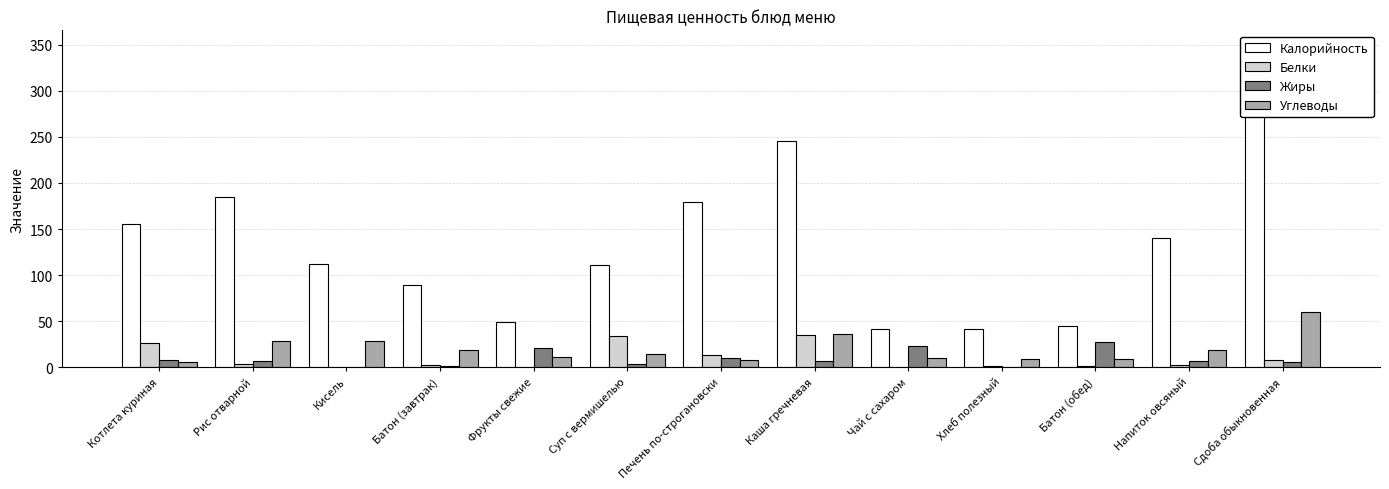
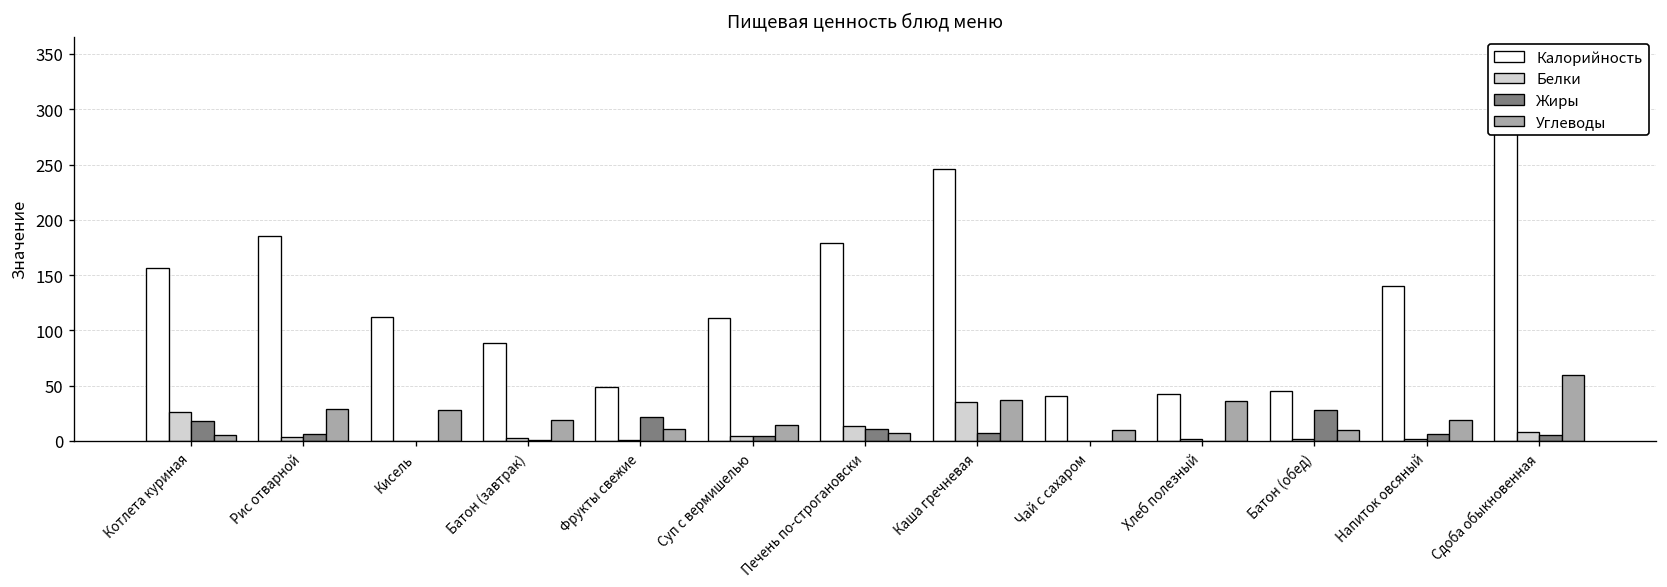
Жиры, Котлета куриная: 10 -> 20
Белки, Суп с вермишелью: 30 -> 0
Жиры, Чай с сахаром: 20 -> 0
Углеводы, Хлеб полезный: 10 -> 40
